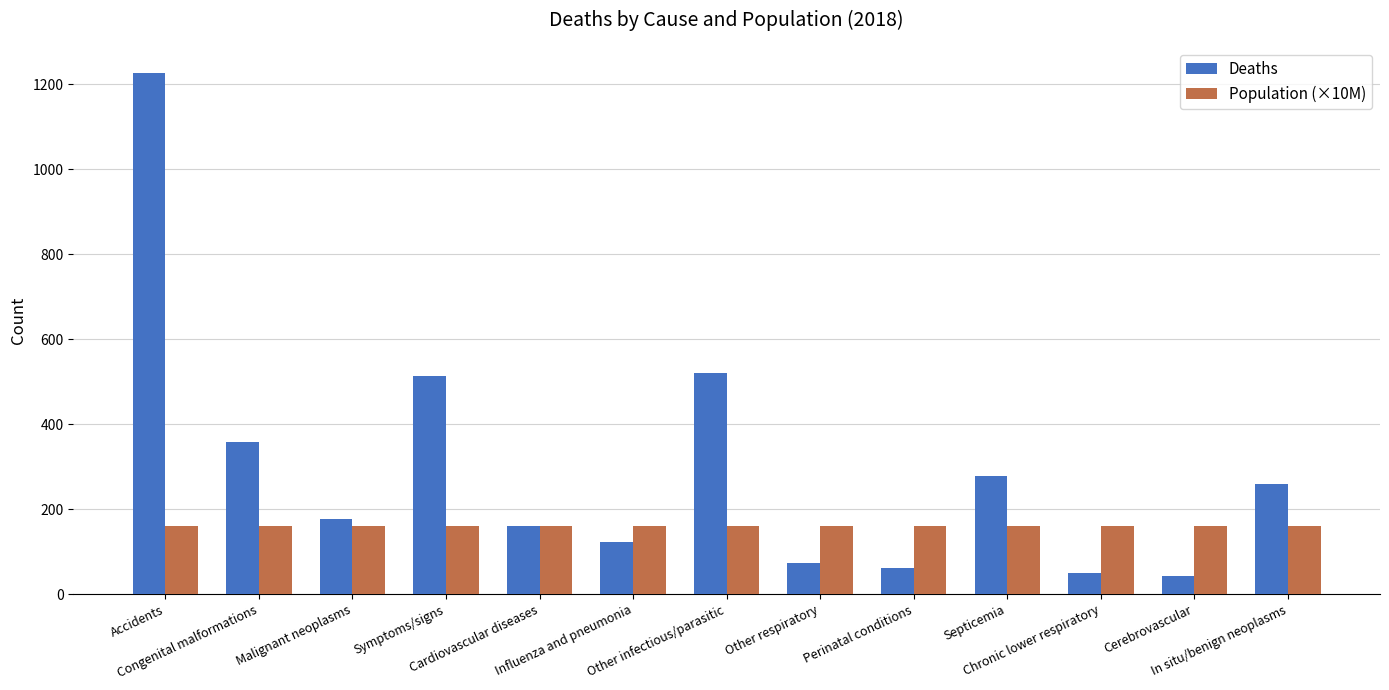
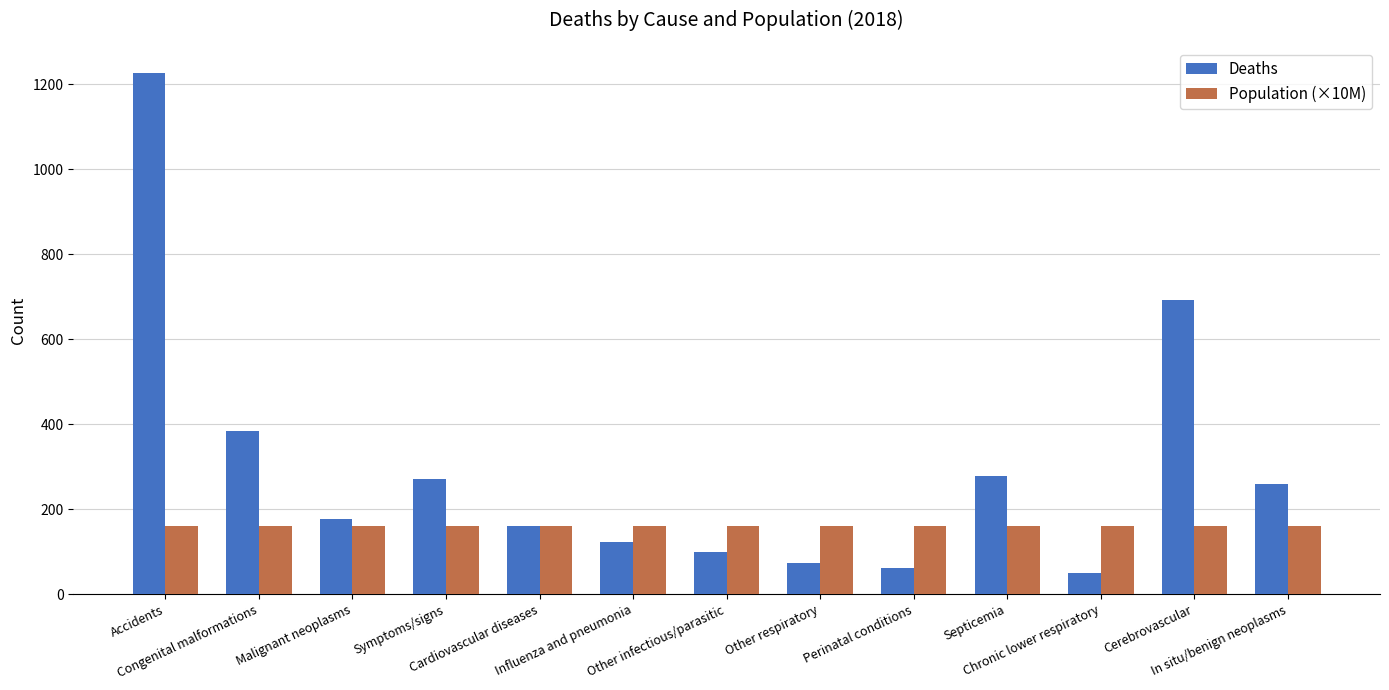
Deaths, Congenital malformations: 360 -> 380
Deaths, Symptoms/signs: 510 -> 270
Deaths, Other infectious/parasitic: 520 -> 100
Deaths, Cerebrovascular: 40 -> 690
